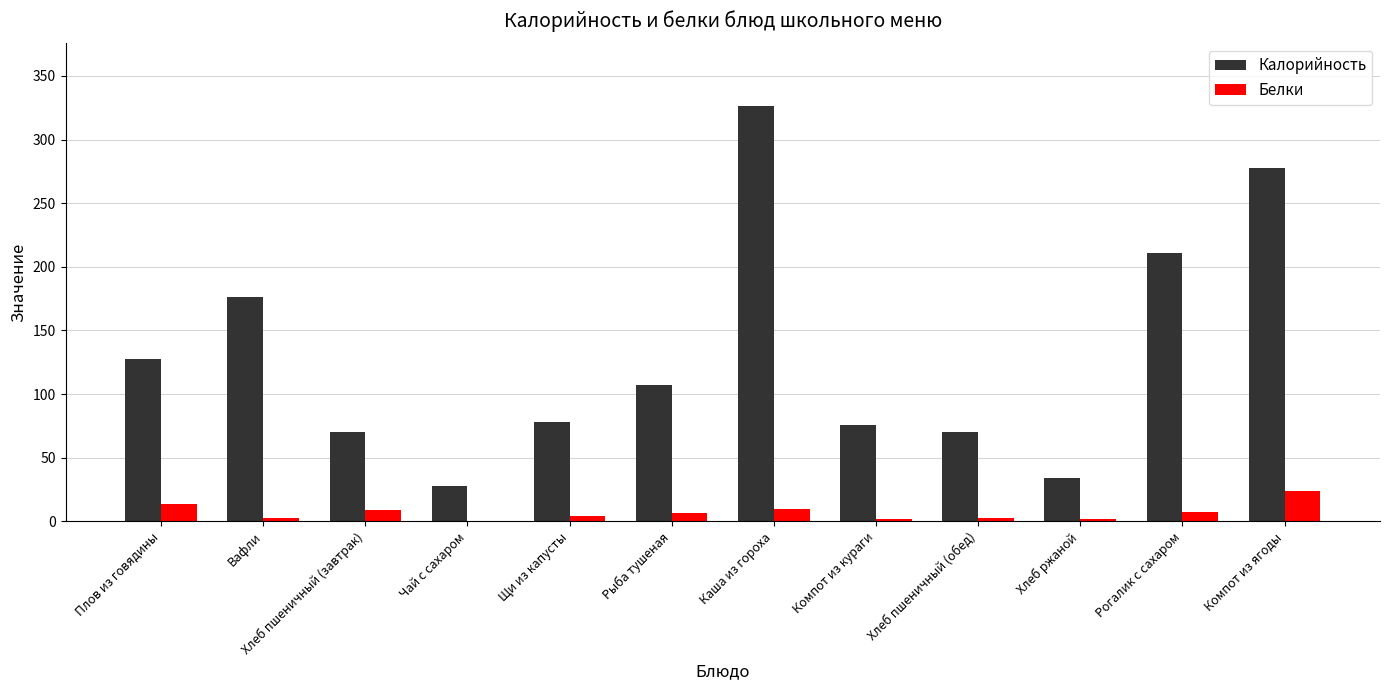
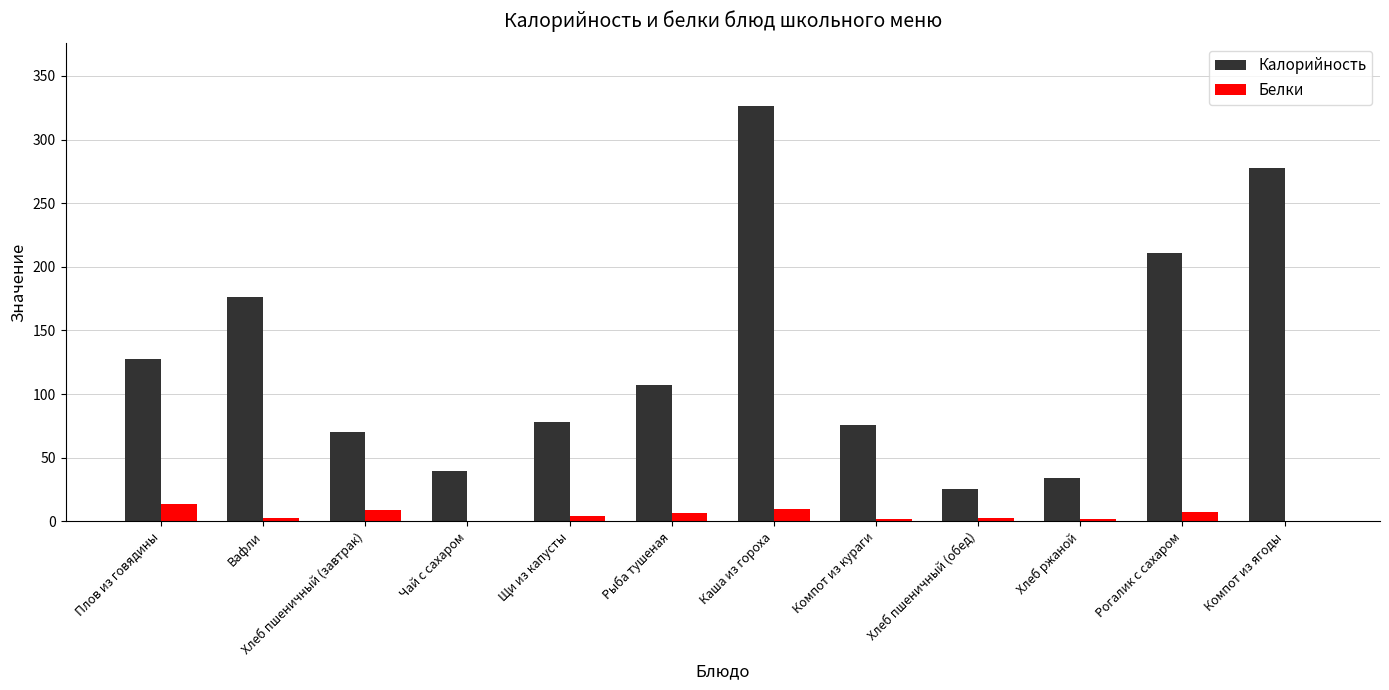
Калорийность, Чай с сахаром: 28 -> 40
Калорийность, Хлеб пшеничный (обед): 71 -> 26
Белки, Компот из ягоды: 24 -> 0
